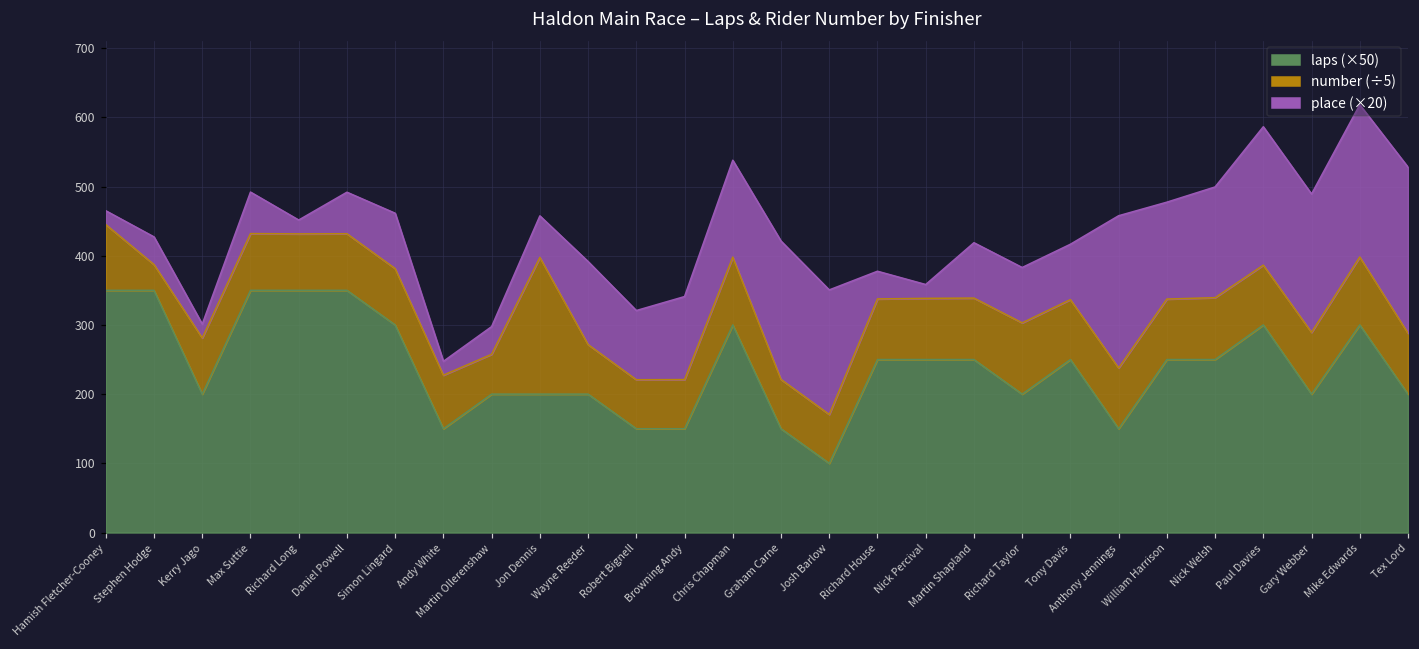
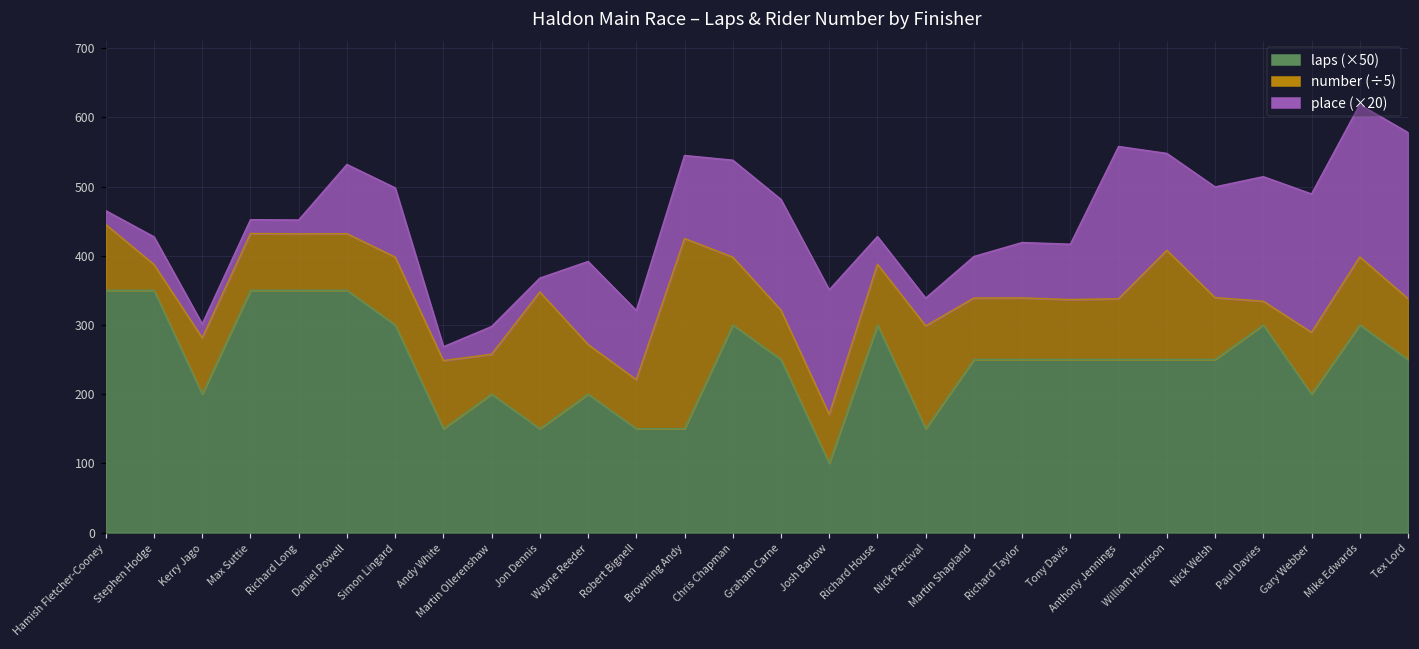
place (×20), Max Suttie: 60 -> 20
place (×20), Daniel Powell: 60 -> 100
number (÷5), Simon Lingard: 80 -> 100
place (×20), Simon Lingard: 80 -> 100
number (÷5), Andy White: 80 -> 100
laps (×50), Jon Dennis: 200 -> 150
place (×20), Jon Dennis: 60 -> 20
number (÷5), Browning Andy: 70 -> 270
laps (×50), Graham Carne: 150 -> 250
place (×20), Graham Carne: 200 -> 160
laps (×50), Richard House: 250 -> 300
laps (×50), Nick Percival: 250 -> 150
number (÷5), Nick Percival: 90 -> 150
place (×20), Nick Percival: 20 -> 40
place (×20), Martin Shapland: 80 -> 60
laps (×50), Richard Taylor: 200 -> 250
number (÷5), Richard Taylor: 100 -> 90
laps (×50), Anthony Jennings: 150 -> 250
number (÷5), William Harrison: 90 -> 160
number (÷5), Paul Davies: 90 -> 30
place (×20), Paul Davies: 200 -> 180
laps (×50), Tex Lord: 200 -> 250
